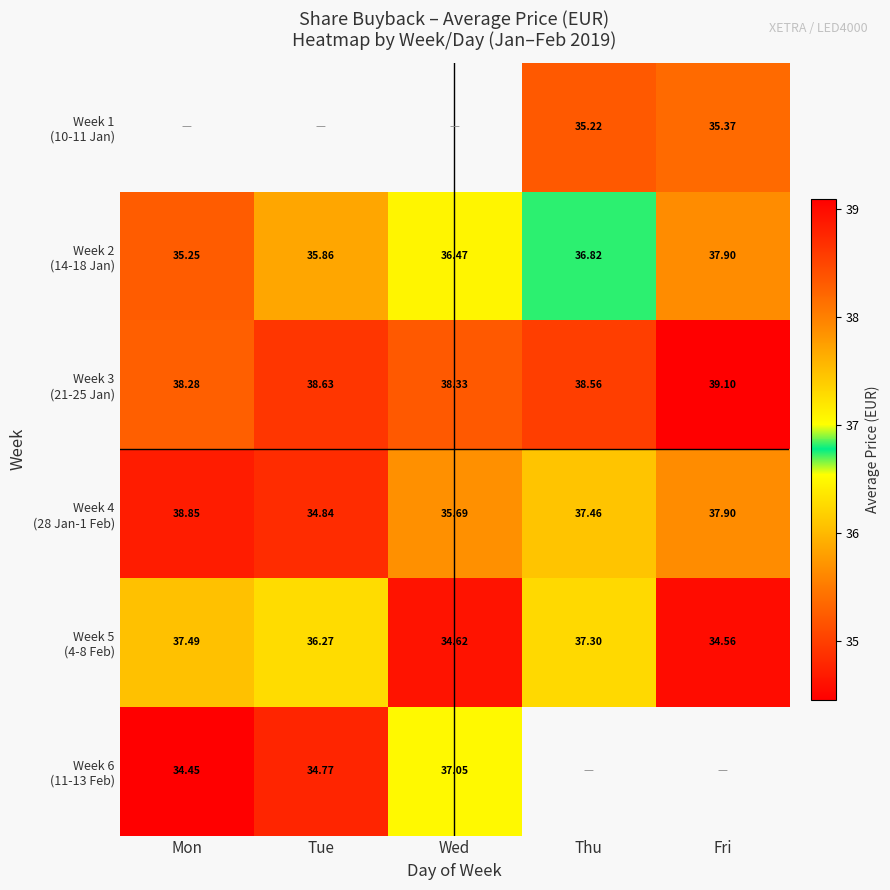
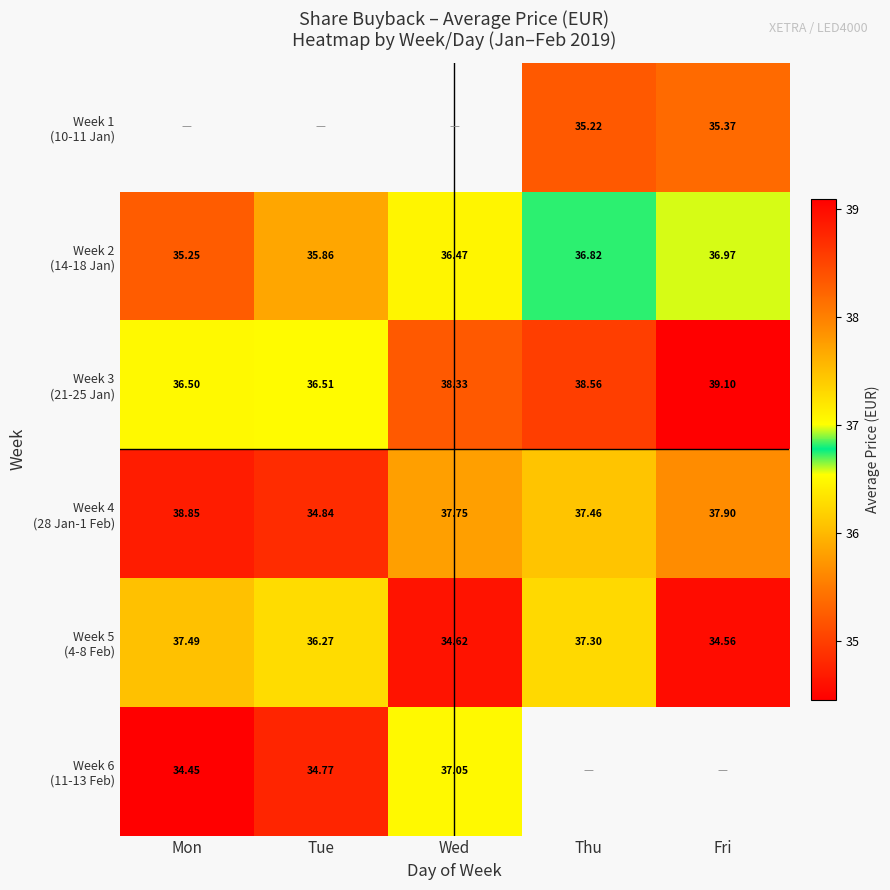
Week 2 (14-18 Jan), Fri: 37.90 -> 36.97
Week 3 (21-25 Jan), Mon: 38.28 -> 36.50
Week 3 (21-25 Jan), Tue: 38.63 -> 36.51
Week 4 (28 Jan-1 Feb), Wed: 35.69 -> 37.75
